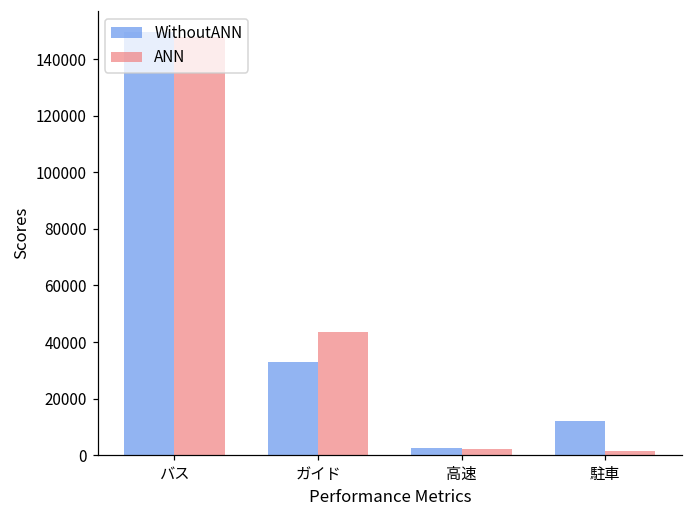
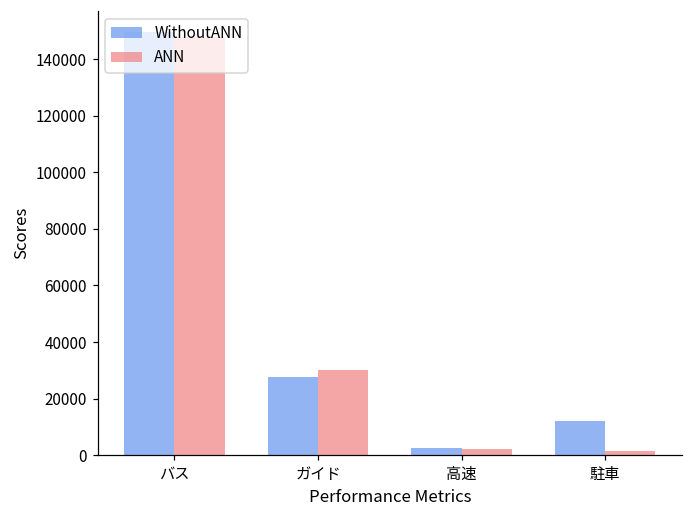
WithoutANN, ガイド: 33000 -> 28000
ANN, ガイド: 44000 -> 30000
